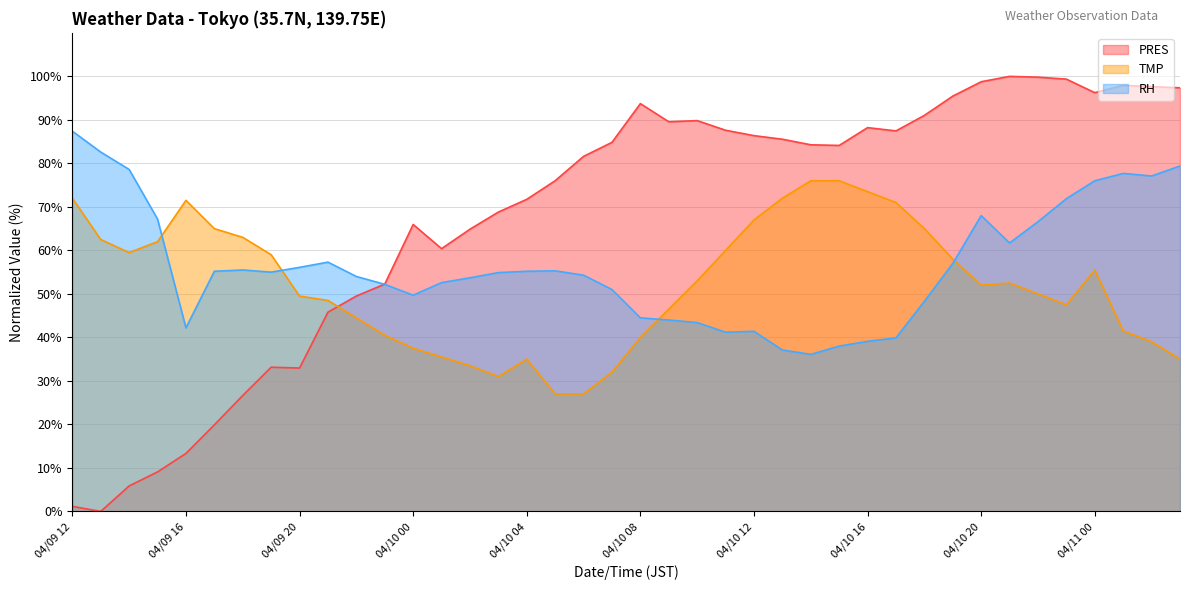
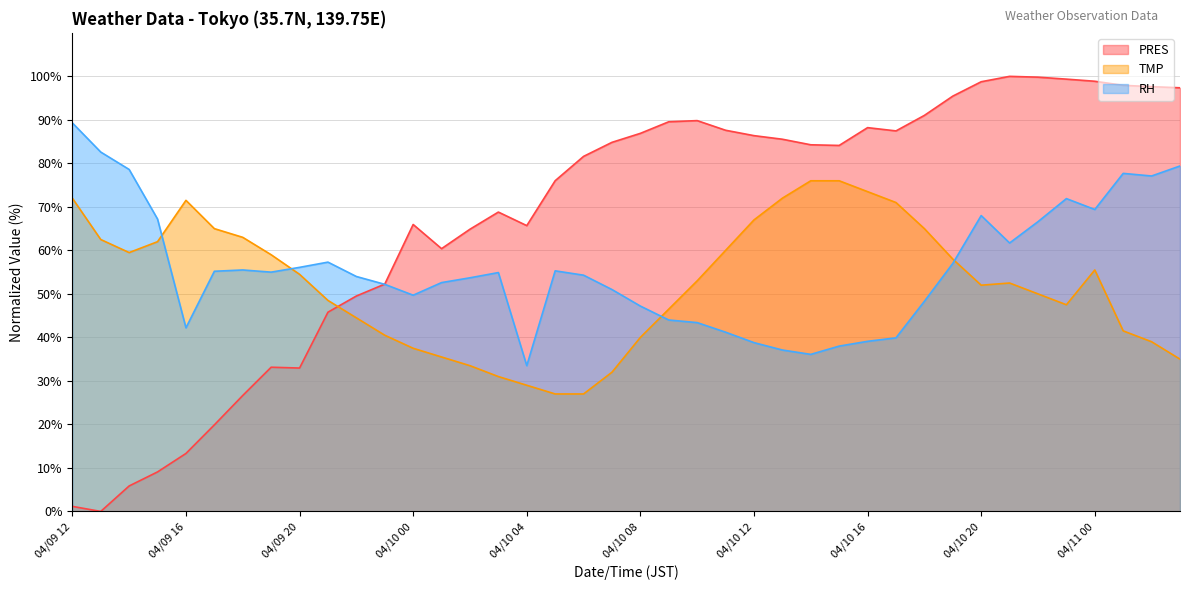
RH, 04/09 12: 87% -> 89%
TMP, 04/09 20: 50% -> 55%
PRES, 04/10 04: 72% -> 66%
TMP, 04/10 04: 35% -> 29%
RH, 04/10 04: 55% -> 34%
PRES, 04/10 08: 94% -> 87%
RH, 04/10 08: 45% -> 47%
RH, 04/10 12: 41% -> 39%
PRES, 04/11 00: 96% -> 99%
RH, 04/11 00: 76% -> 69%
